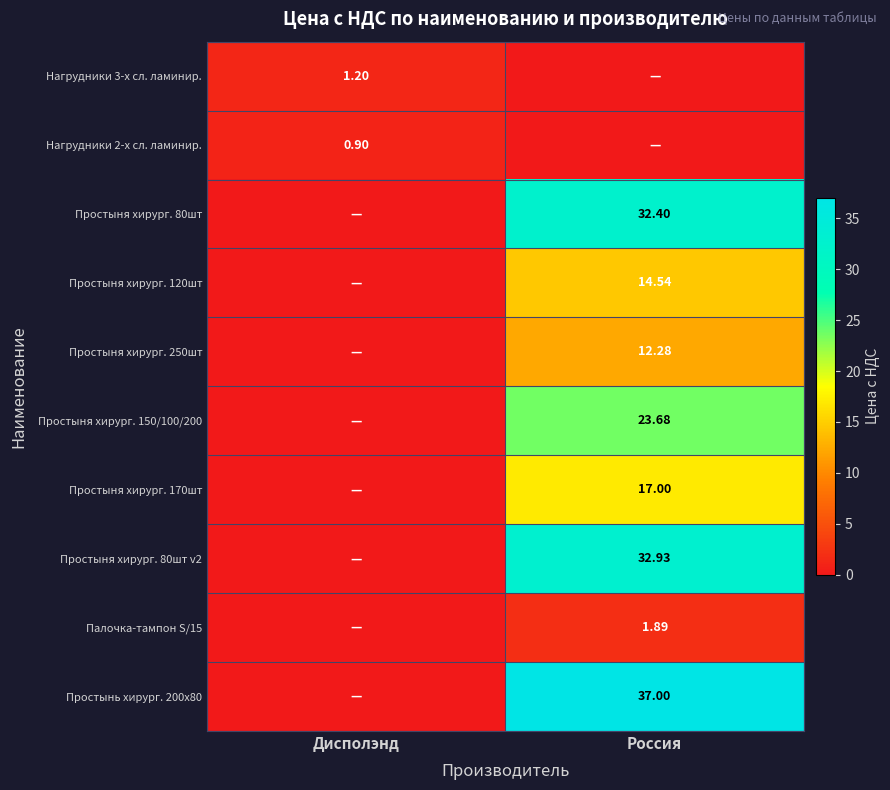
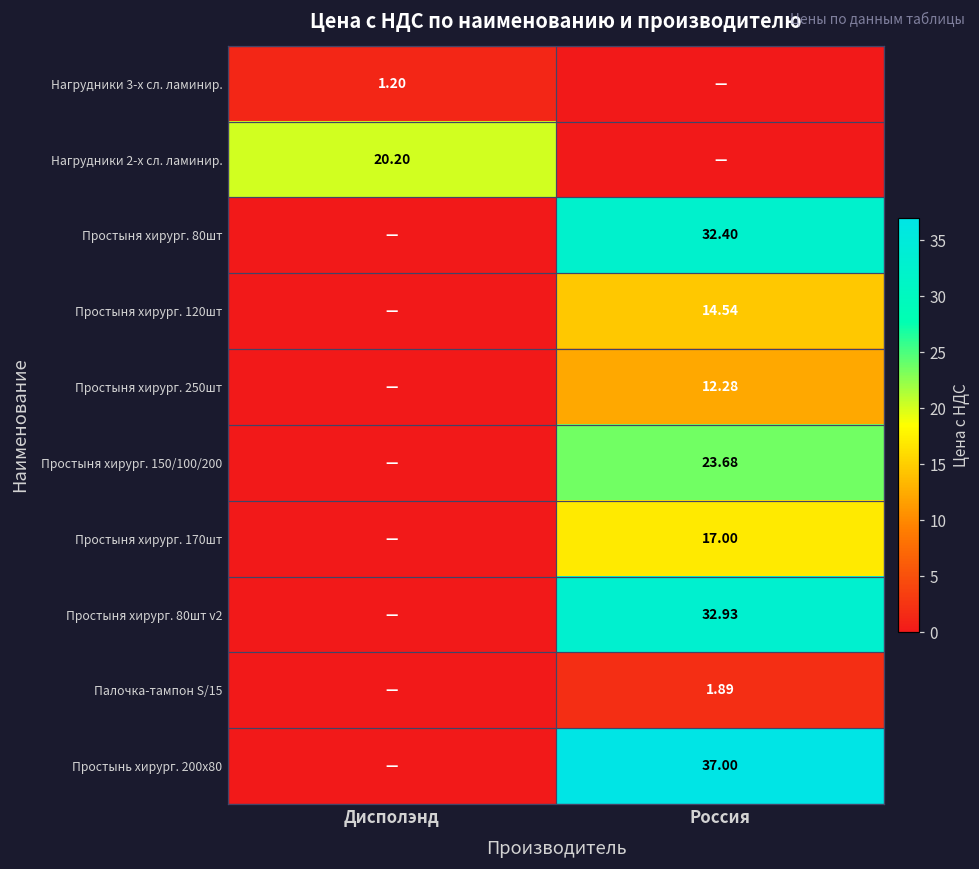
Нагрудники 2-х сл. ламинир., Дисполэнд: 0.90 -> 20.20
